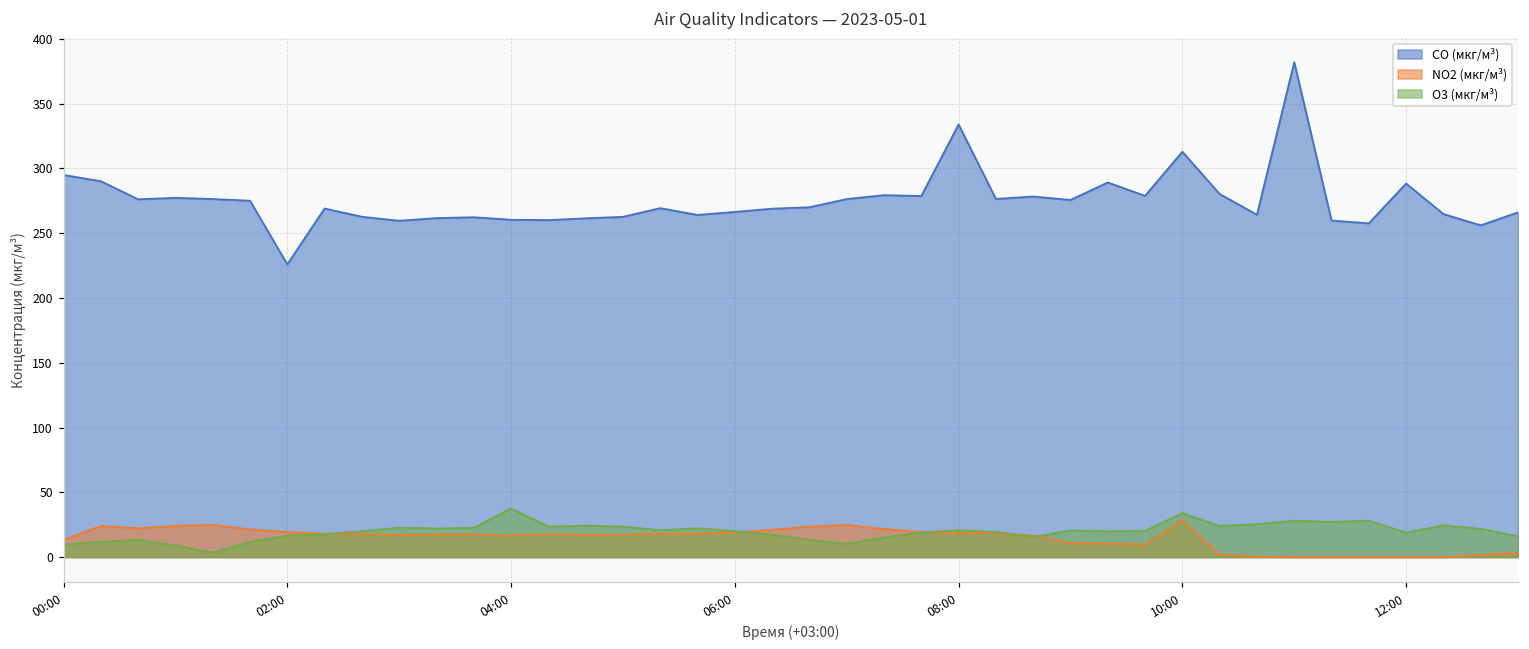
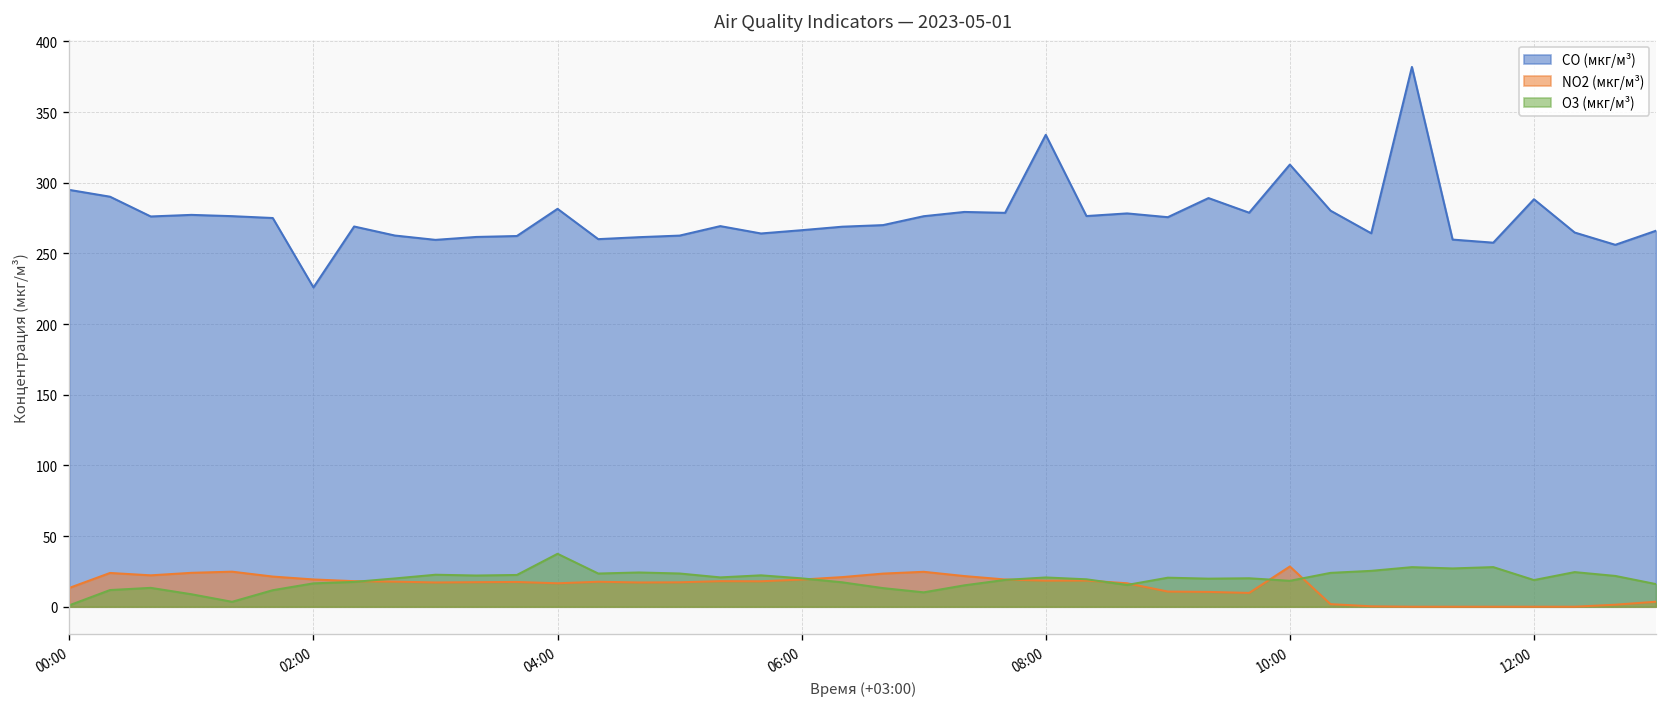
O3 (мкг/м³), 00:00: 10 -> 1
CO (мкг/м³), 04:00: 260 -> 282
O3 (мкг/м³), 10:00: 34 -> 18
